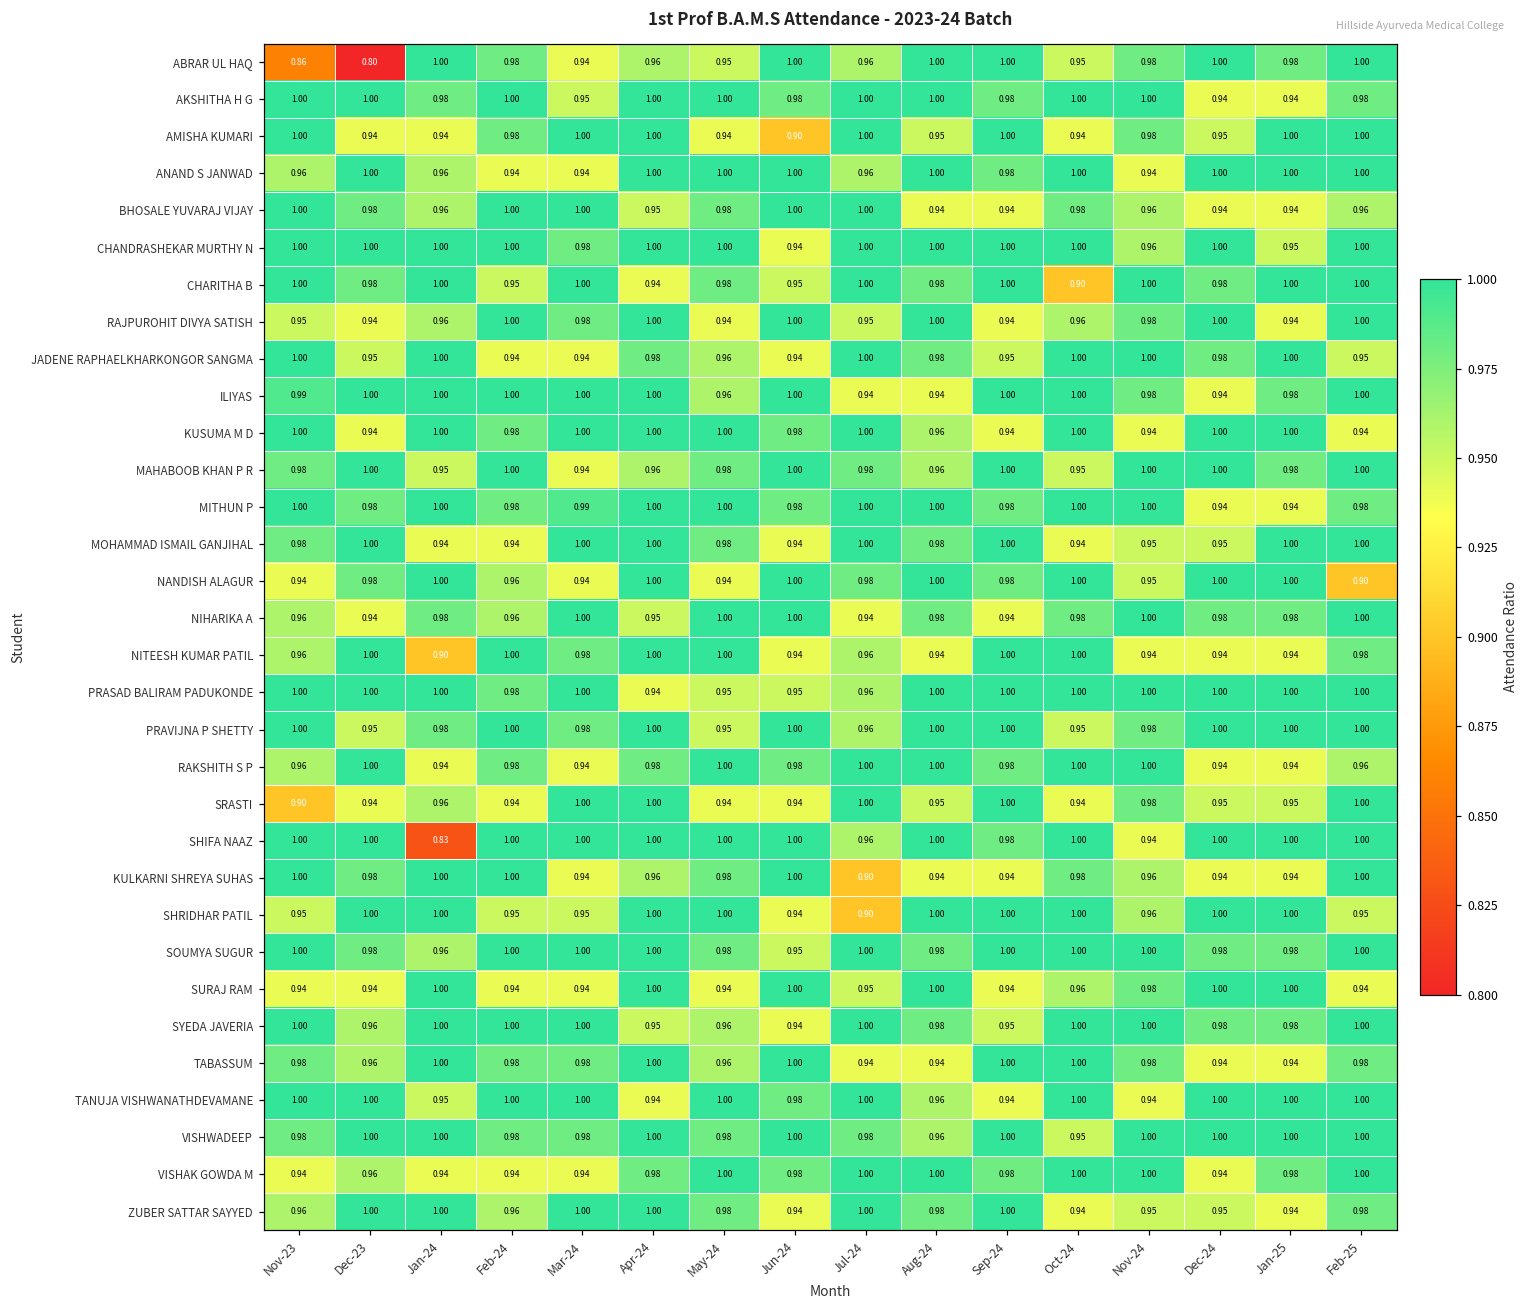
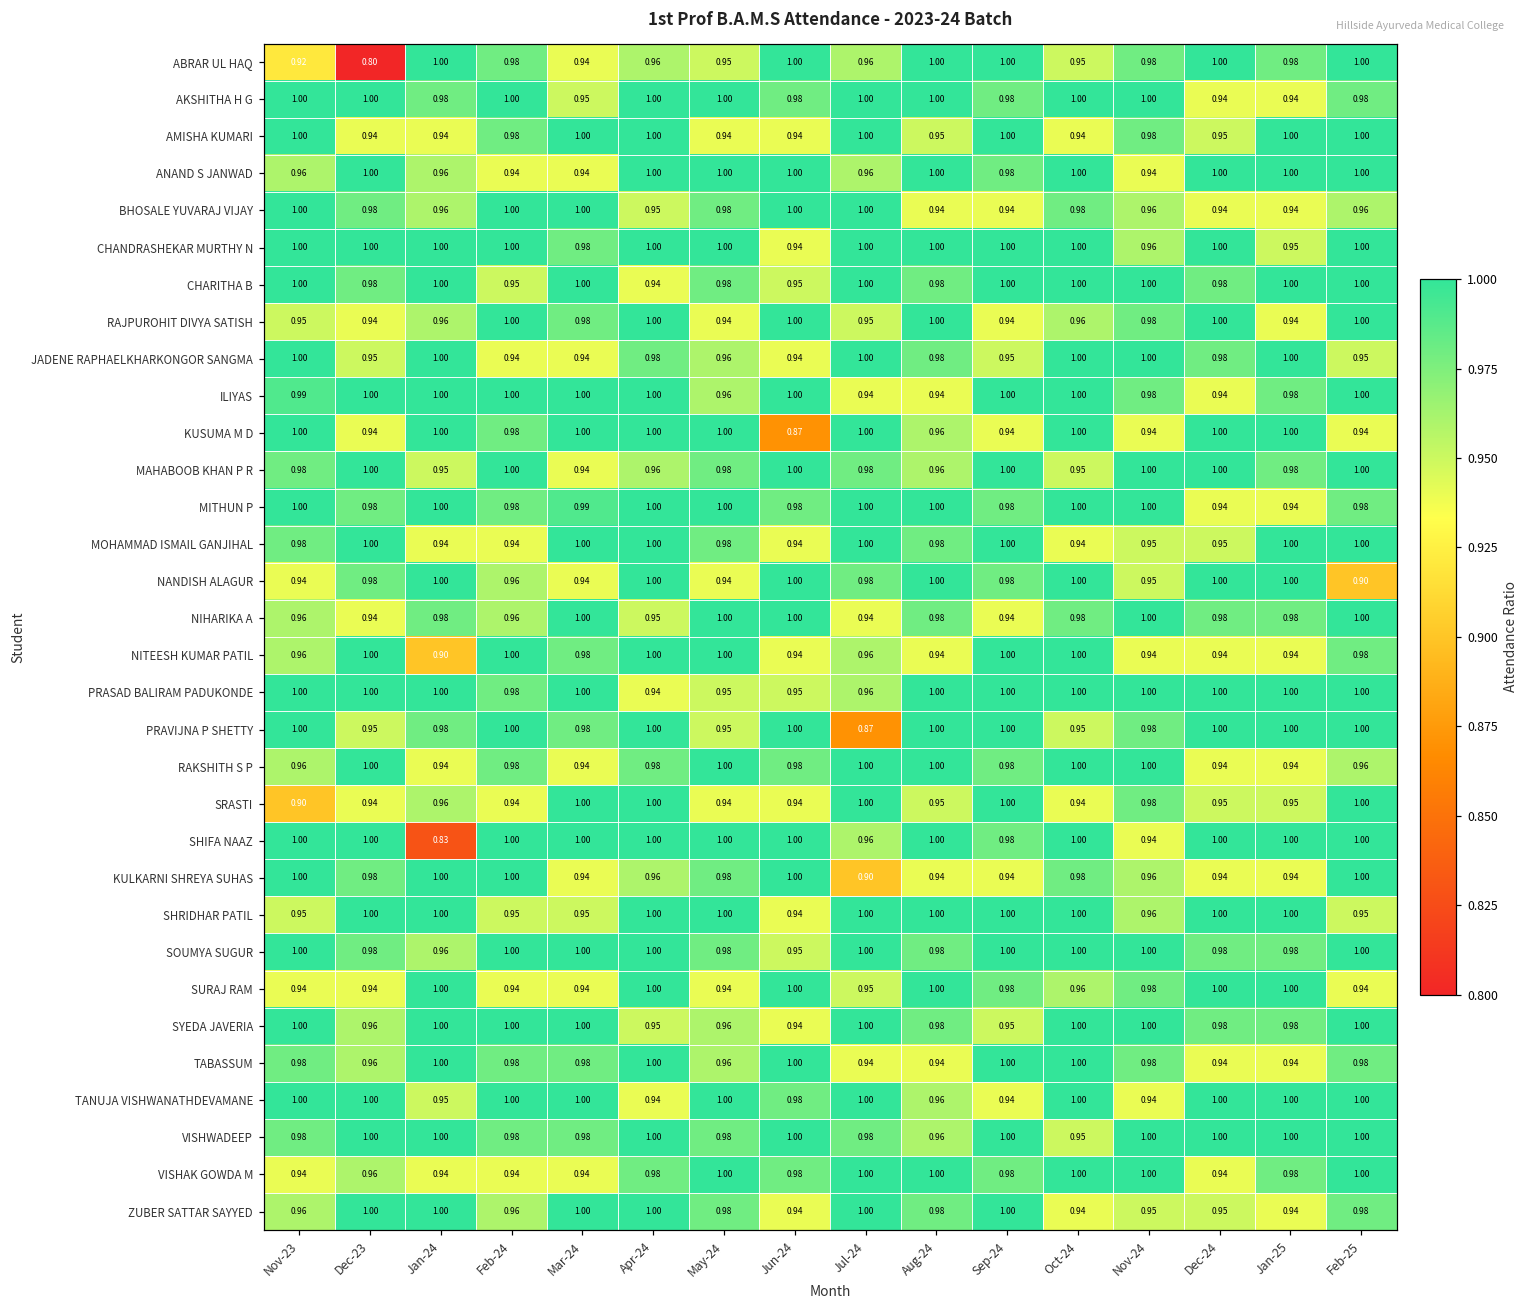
ABRAR UL HAQ, Nov-23: 0.86 -> 0.92
AMISHA KUMARI, Jun-24: 0.90 -> 0.94
CHARITHA B, Oct-24: 0.90 -> 1.00
KUSUMA M D, Jun-24: 0.98 -> 0.87
PRAVIJNA P SHETTY, Jul-24: 0.96 -> 0.87
SHRIDHAR PATIL, Jul-24: 0.90 -> 1.00
SURAJ RAM, Sep-24: 0.94 -> 0.98
